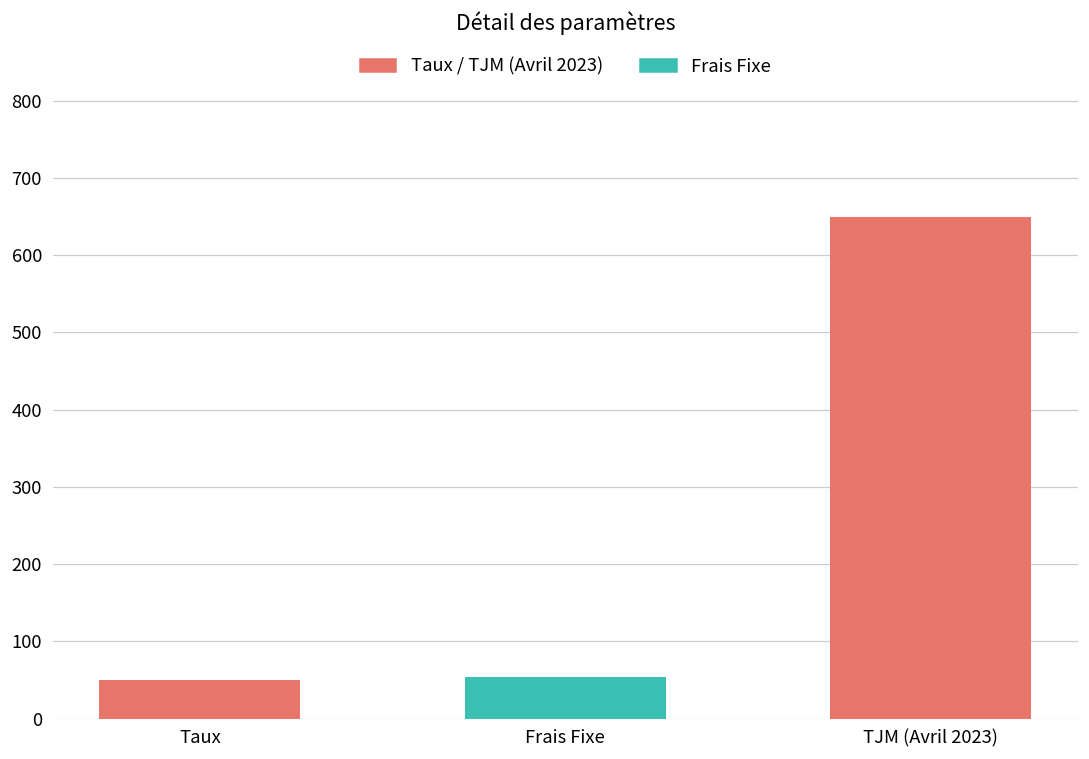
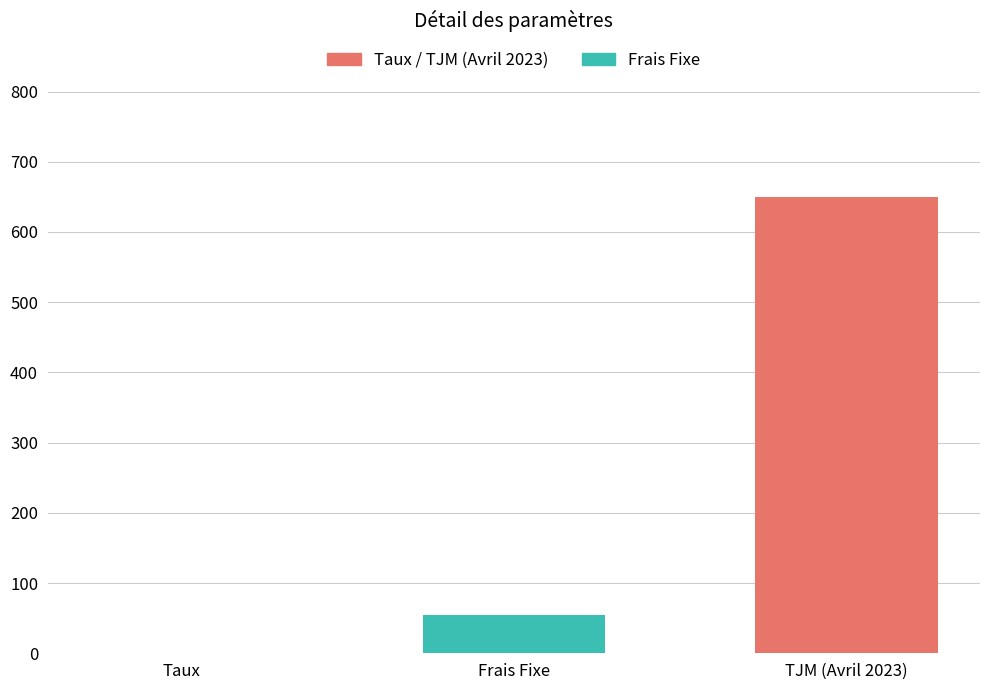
Taux: 50 -> 0
